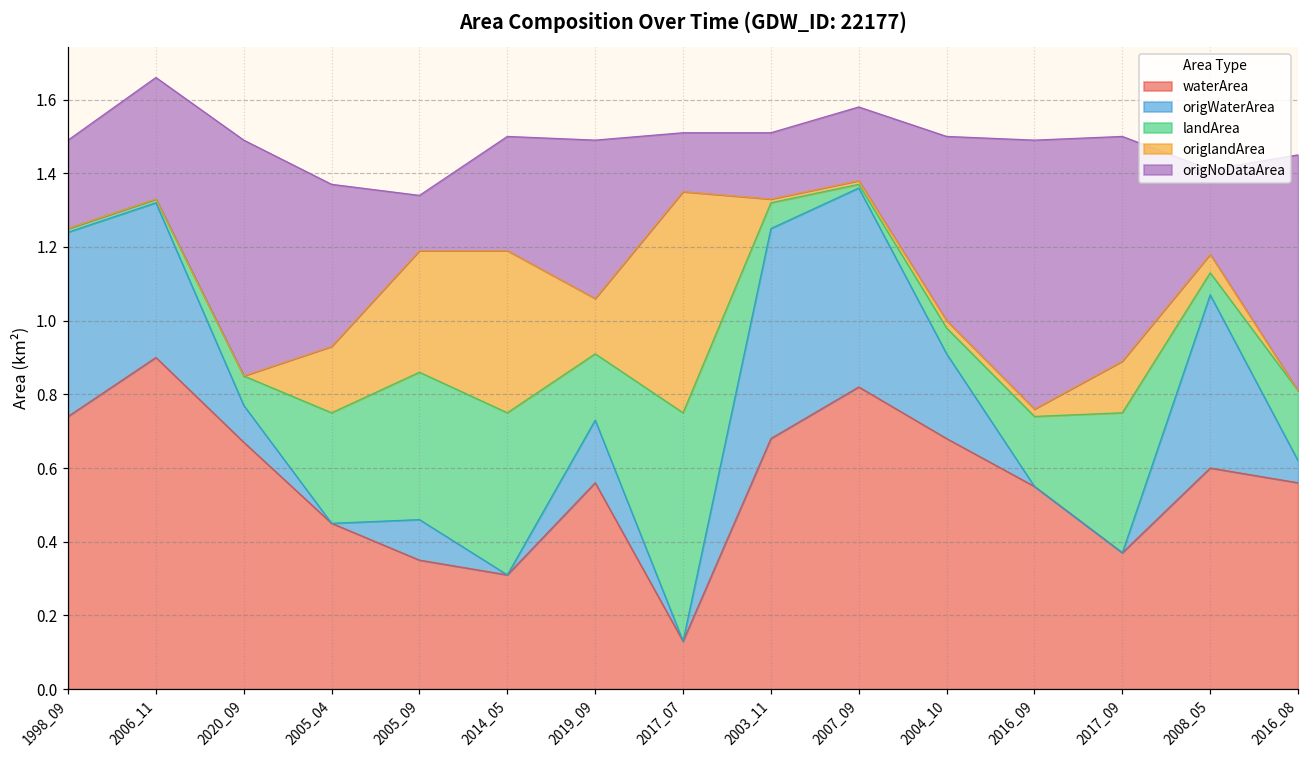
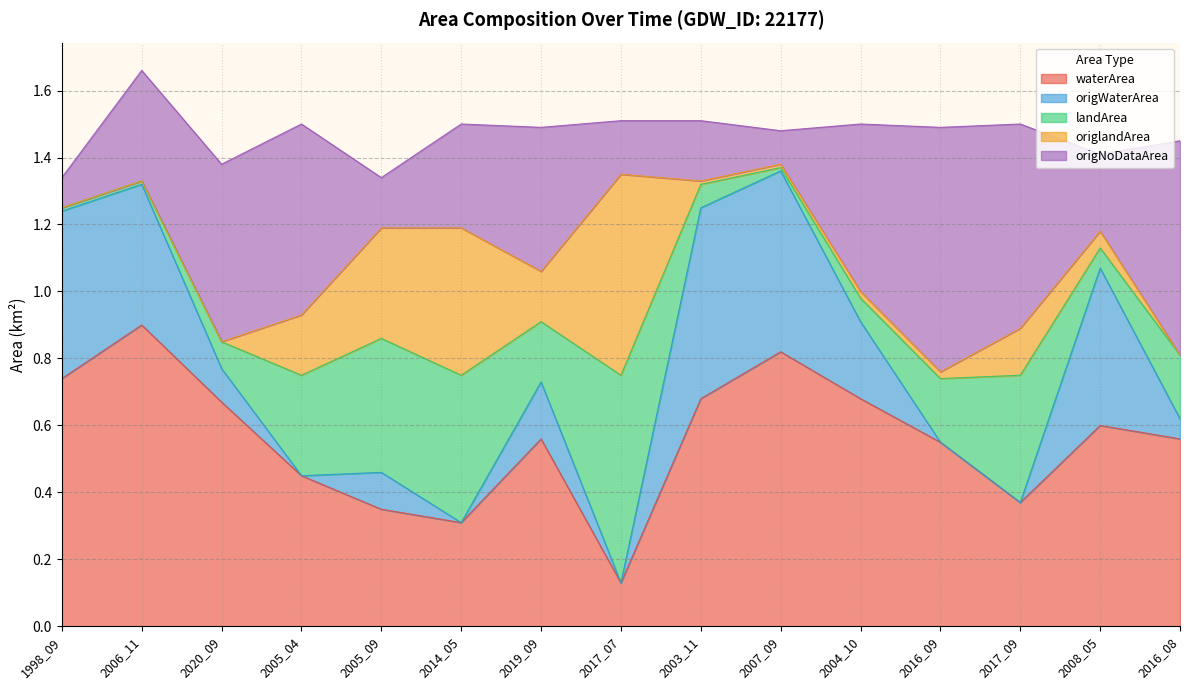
origNoDataArea, 1998_09: 0.24 -> 0.09
origNoDataArea, 2020_09: 0.64 -> 0.53
origNoDataArea, 2005_04: 0.44 -> 0.57
origNoDataArea, 2007_09: 0.2 -> 0.1
